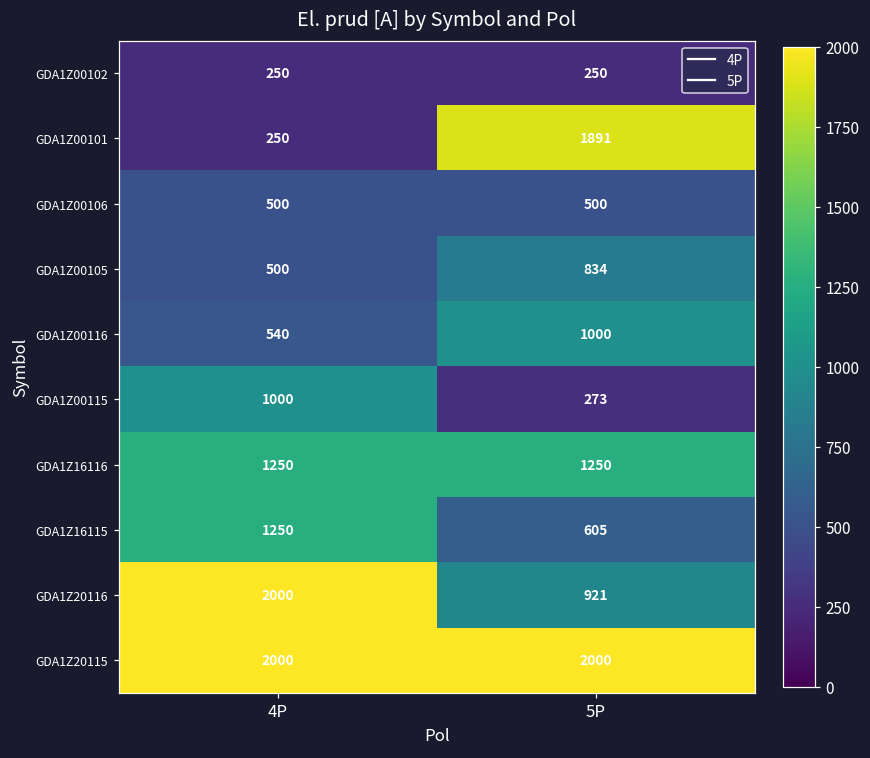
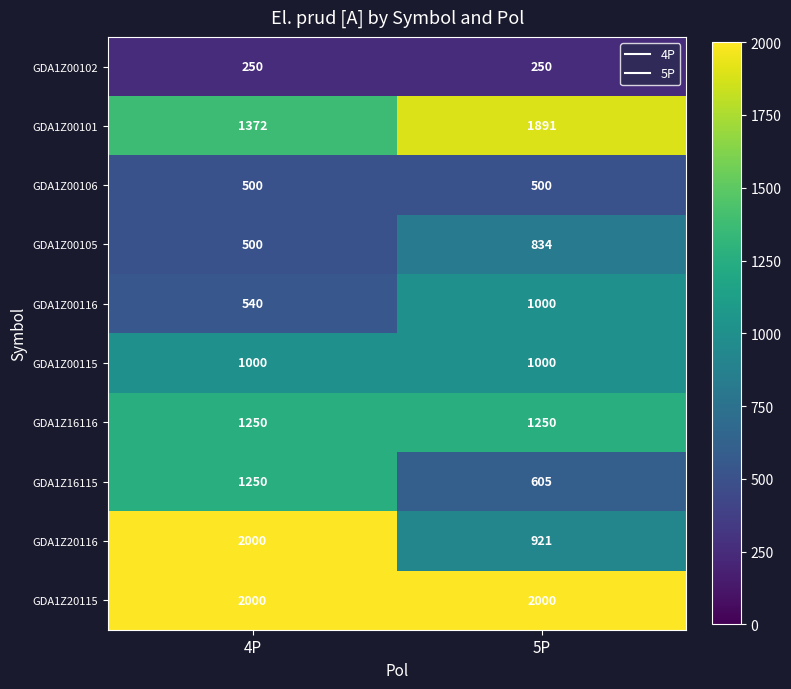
GDA1Z00101, 4P: 250 -> 1372
GDA1Z00115, 5P: 273 -> 1000
